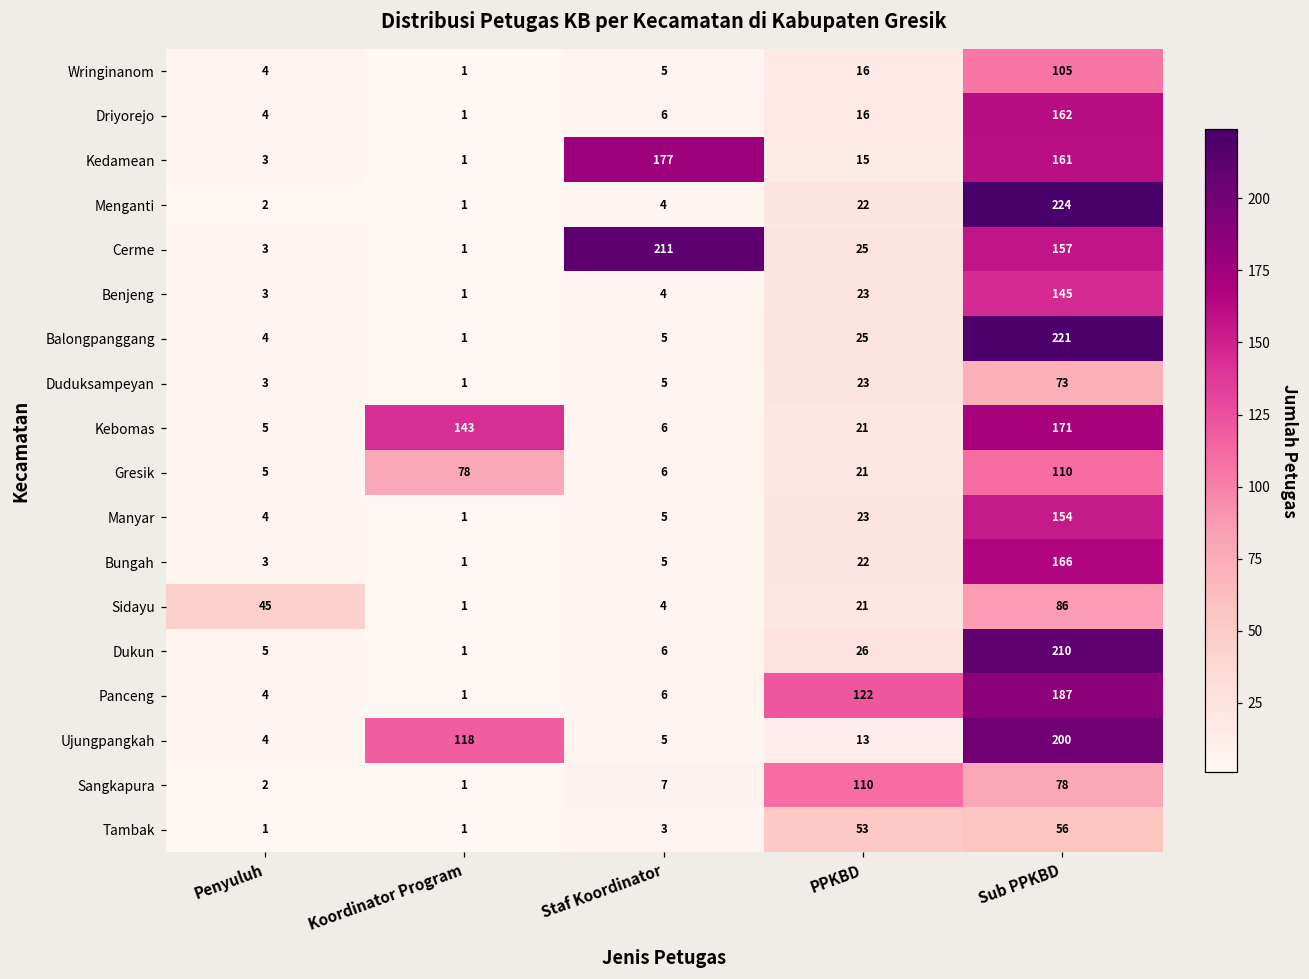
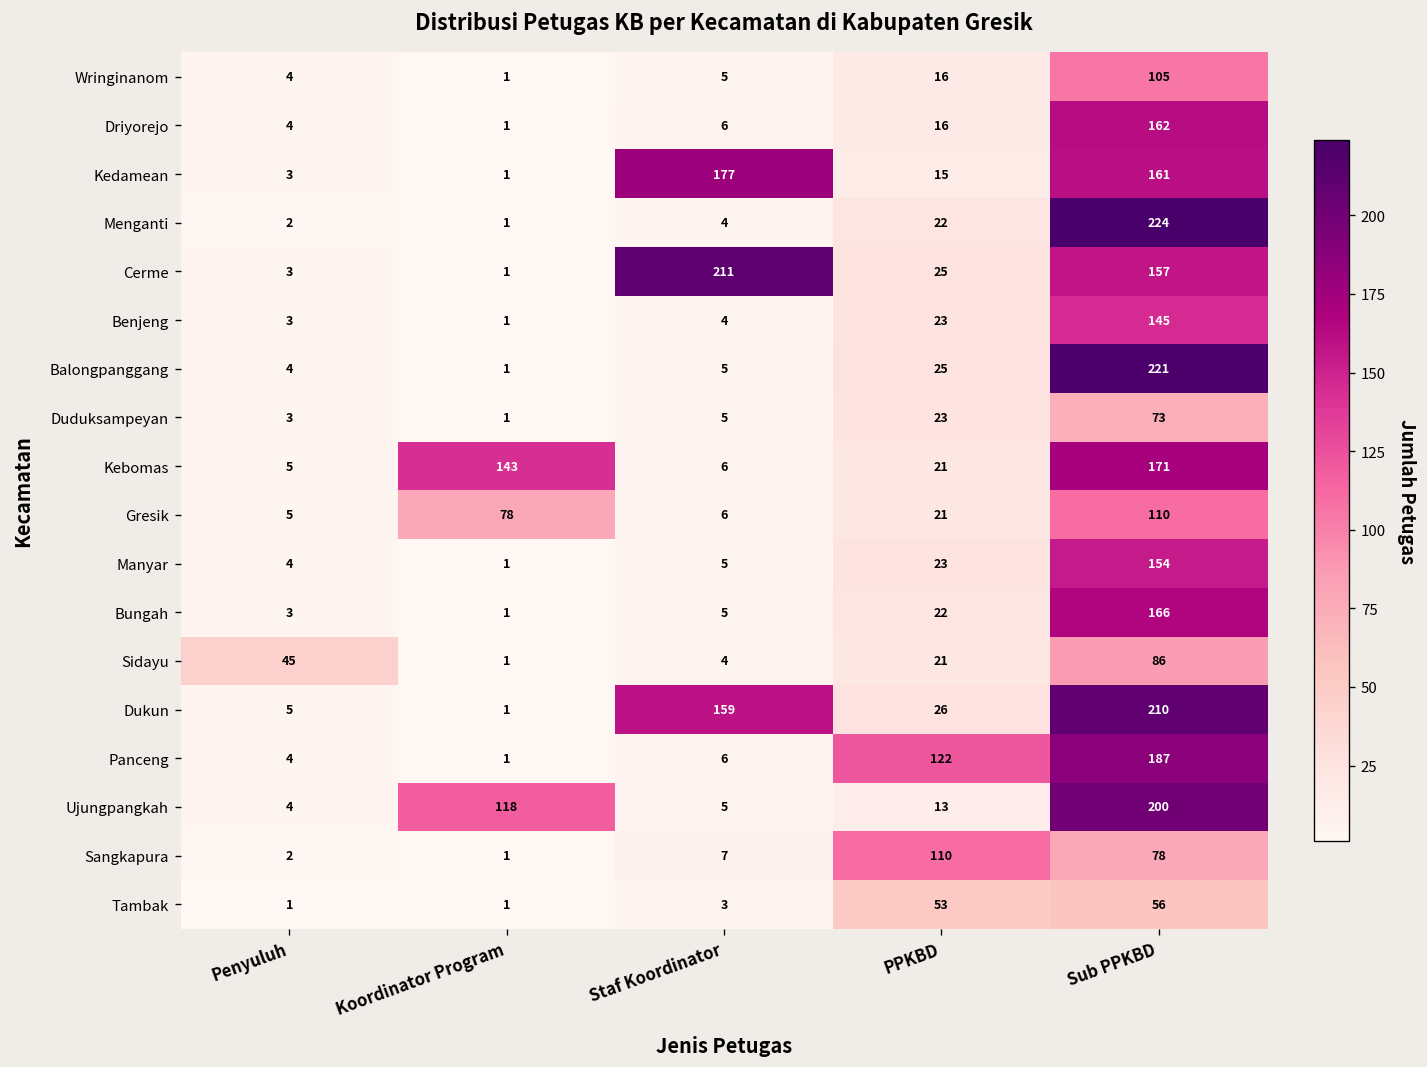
Dukun, Staf Koordinator: 6 -> 159
